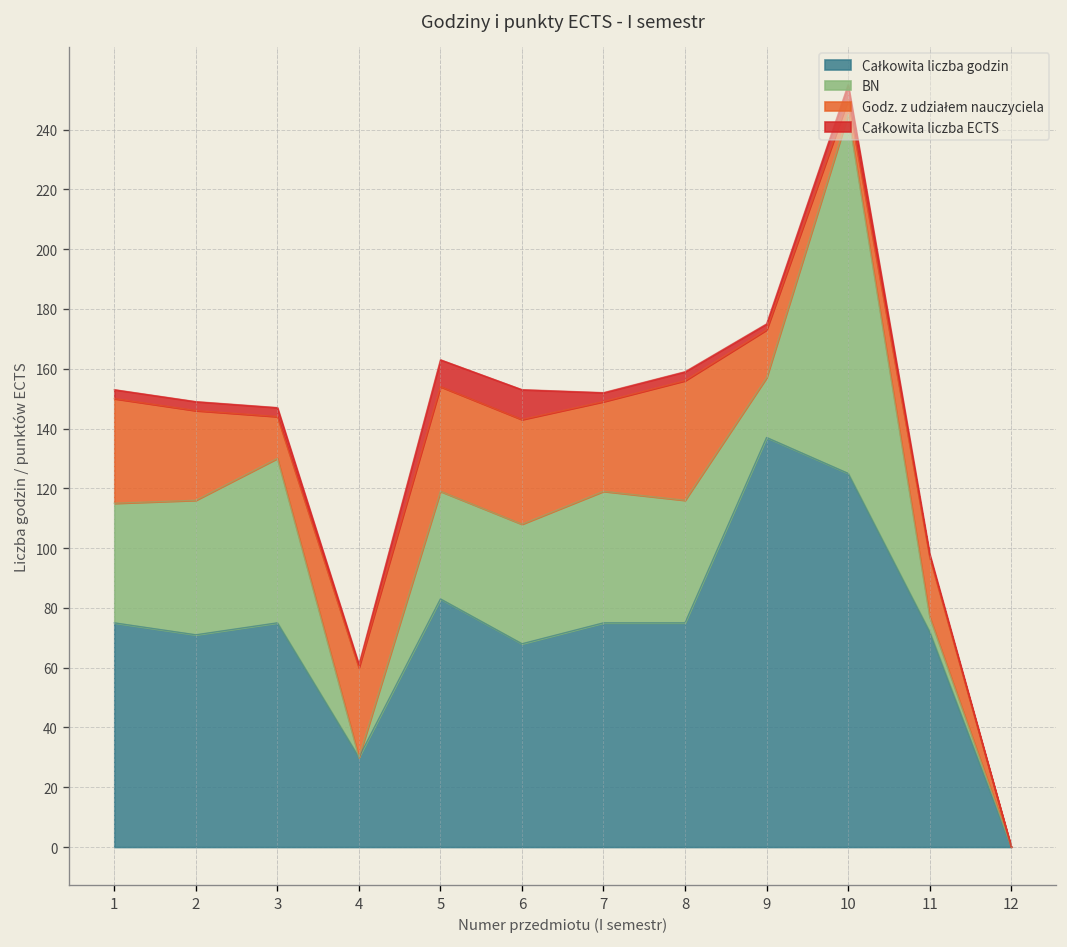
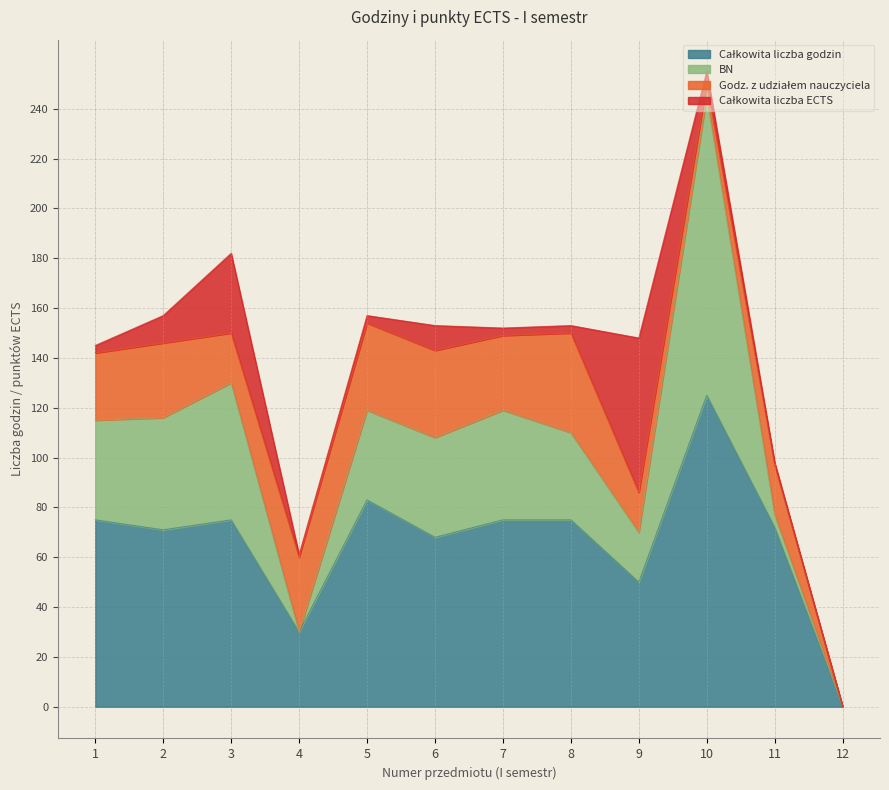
Godz. z udziałem nauczyciela, 1: 35 -> 27
Całkowita liczba ECTS, 2: 3 -> 11
Godz. z udziałem nauczyciela, 3: 14 -> 20
Całkowita liczba ECTS, 3: 3 -> 32
Całkowita liczba ECTS, 5: 9 -> 3
BN, 8: 41 -> 35
Całkowita liczba godzin, 9: 137 -> 50
Całkowita liczba ECTS, 9: 2 -> 62
